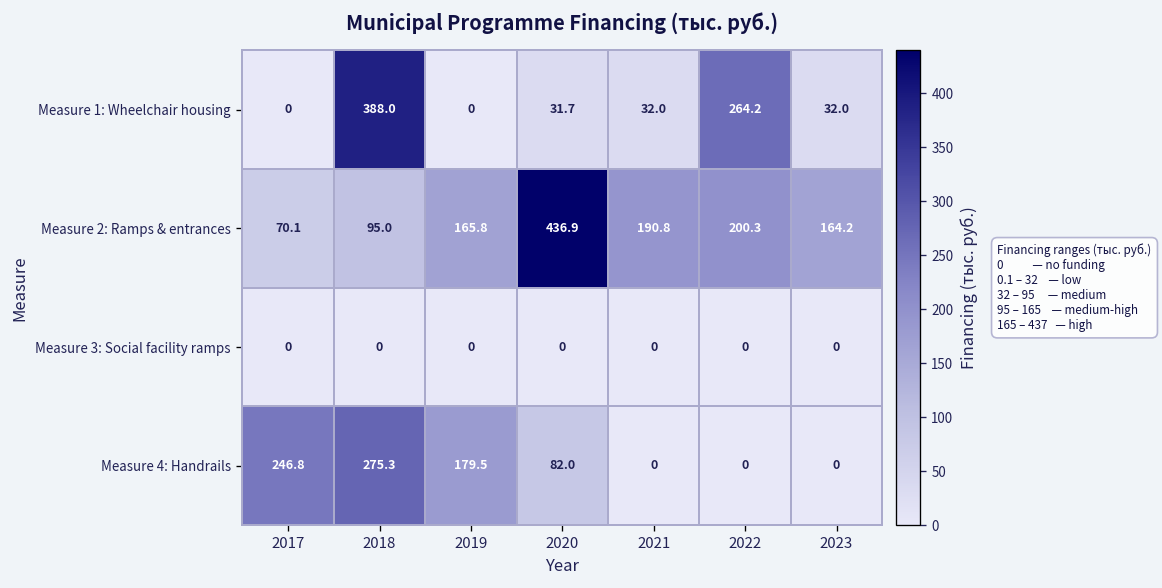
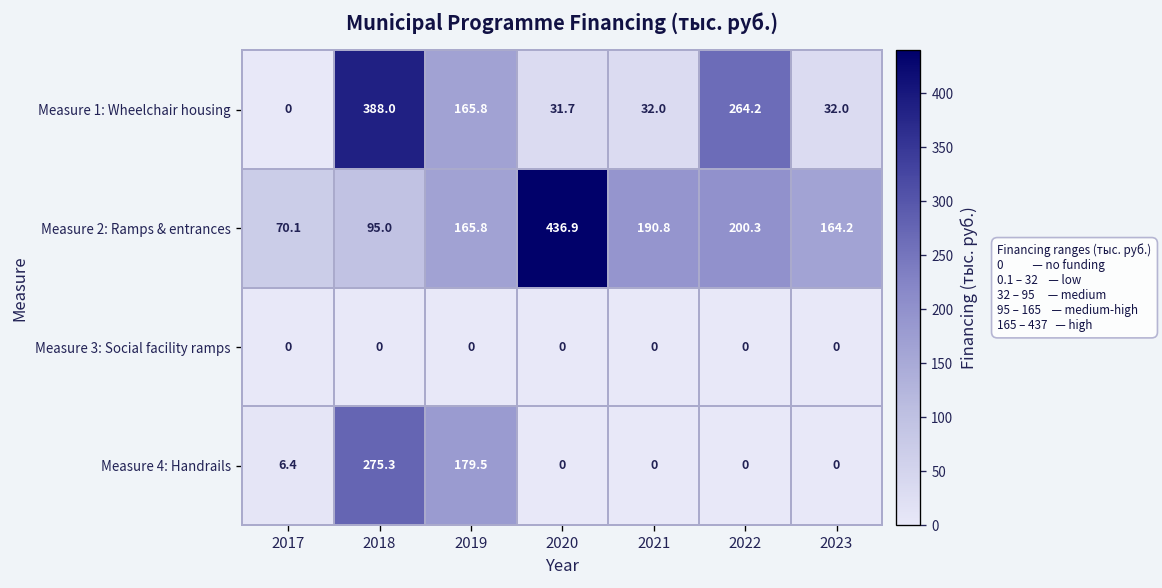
Measure 1: Wheelchair housing, 2019: 0 -> 165.8
Measure 4: Handrails, 2017: 246.8 -> 6.4
Measure 4: Handrails, 2020: 82.0 -> 0
